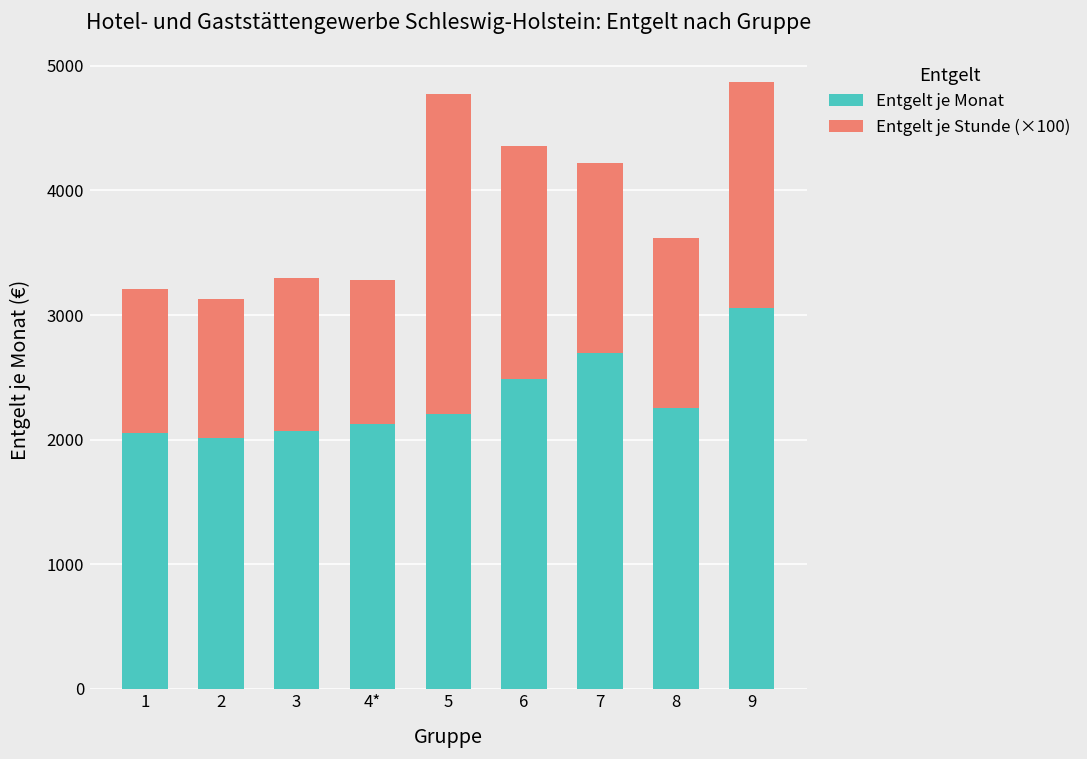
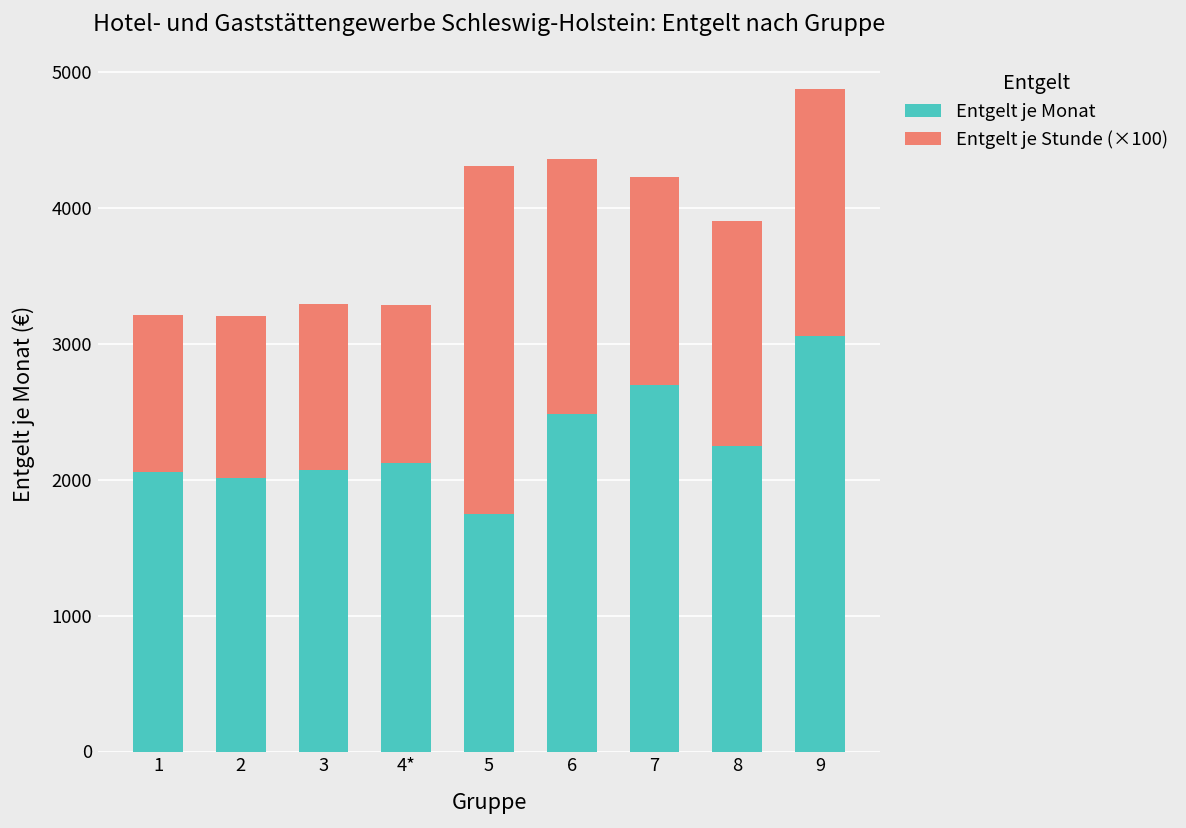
Entgelt je Stunde (×100), 2: 1110 -> 1190
Entgelt je Monat, 5: 2210 -> 1750
Entgelt je Stunde (×100), 8: 1370 -> 1650
